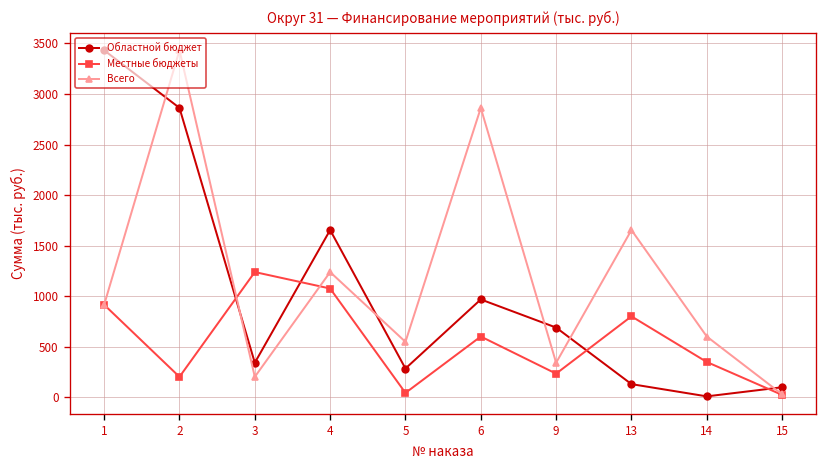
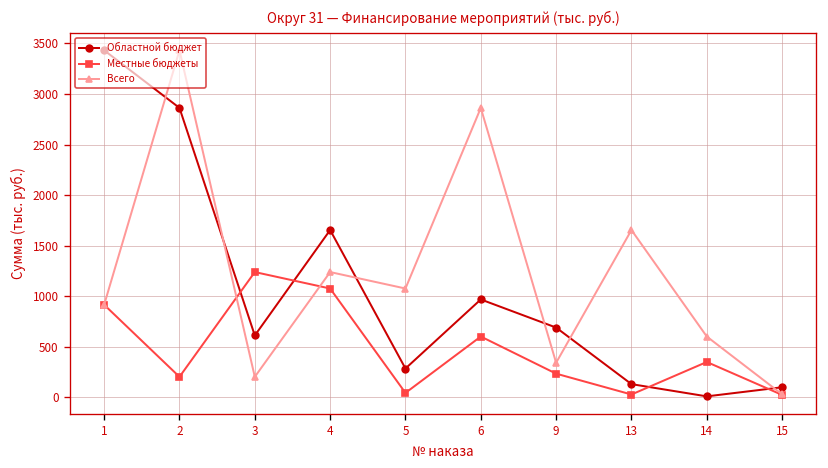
Областной бюджет, 3: 300 -> 600
Всего, 5: 500 -> 1100
Местные бюджеты, 13: 800 -> 0
